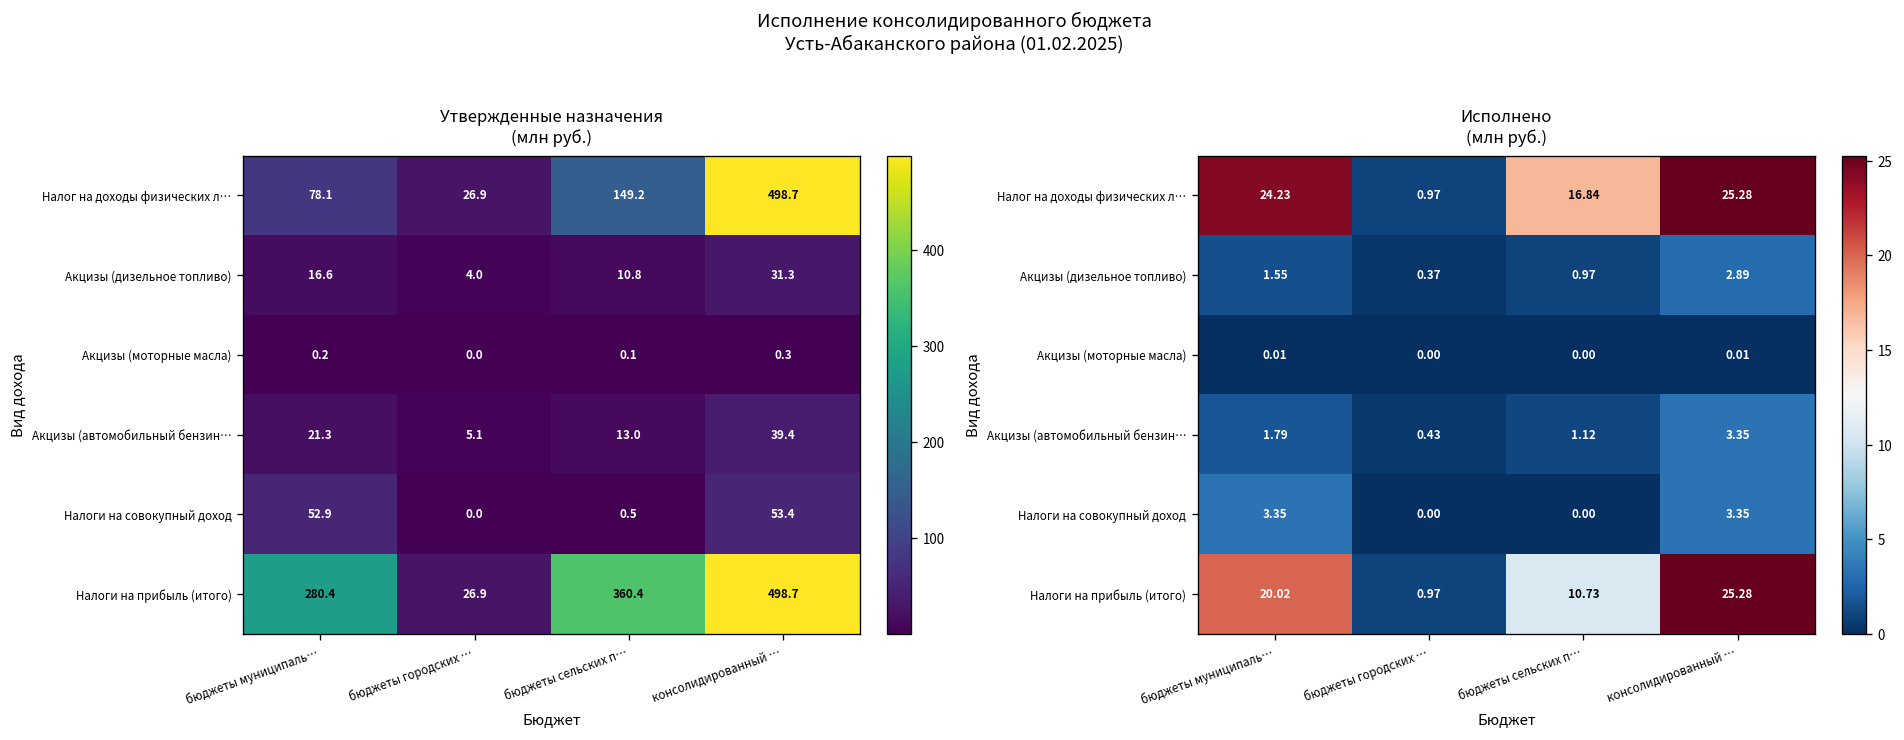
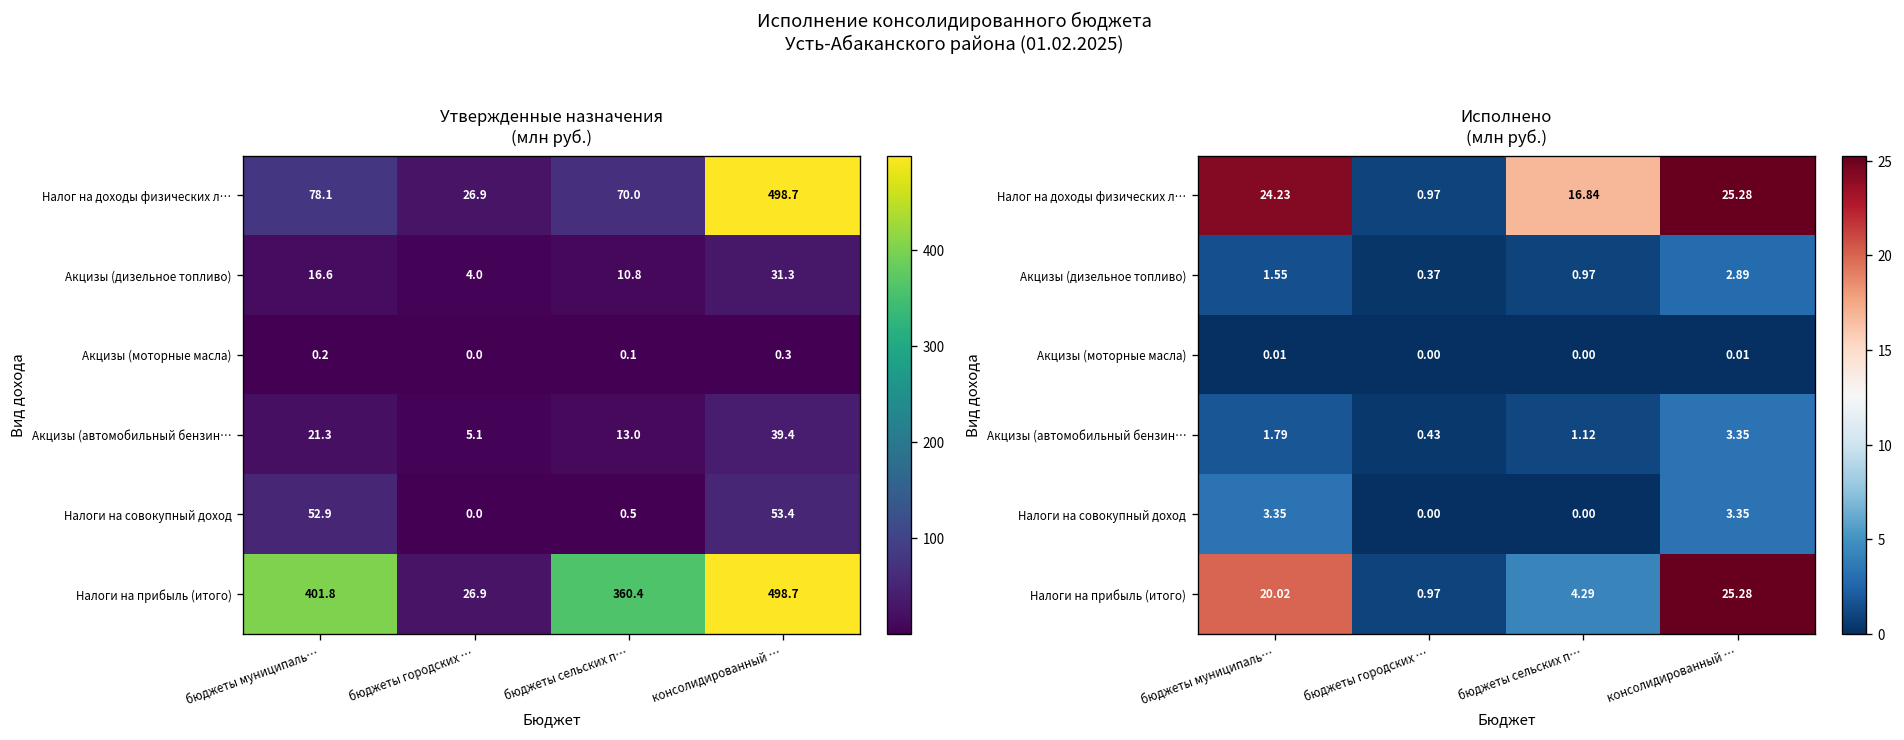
Утвержденные назначения (млн руб.), Налог на доходы физических л…, бюджеты сельских п…: 149.2 -> 70.0
Утвержденные назначения (млн руб.), Налоги на прибыль (итого), бюджеты муниципаль…: 280.4 -> 401.8
Исполнено (млн руб.), Налоги на прибыль (итого), бюджеты сельских п…: 10.73 -> 4.29
